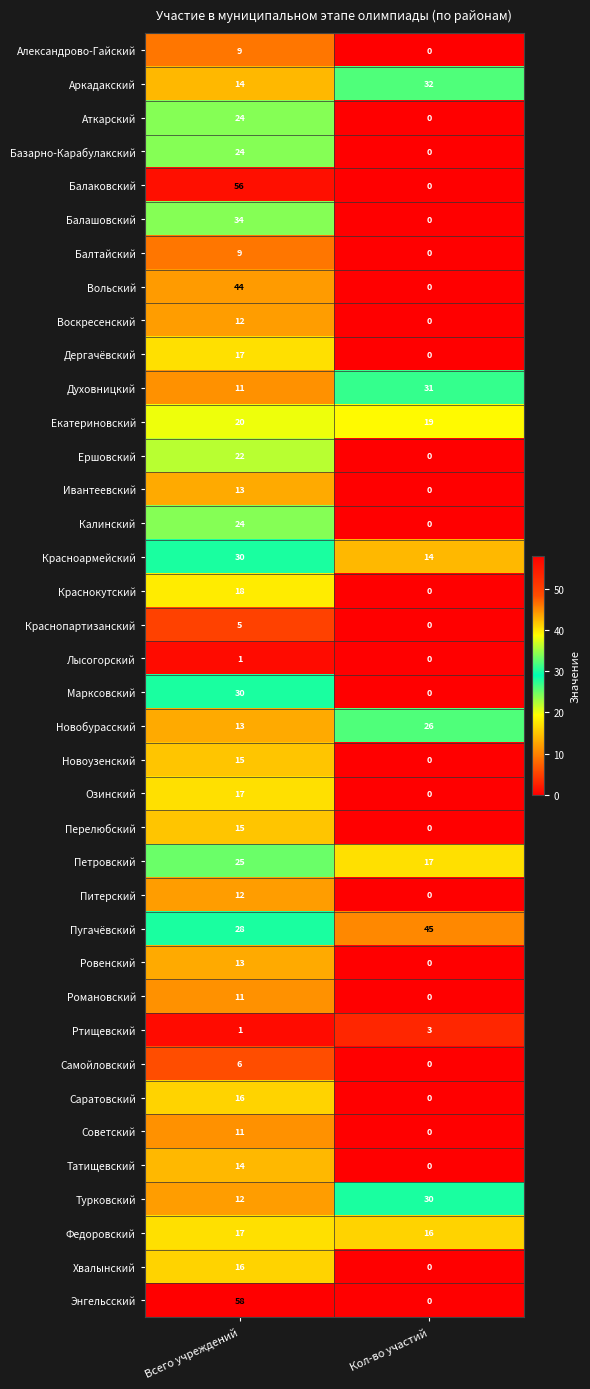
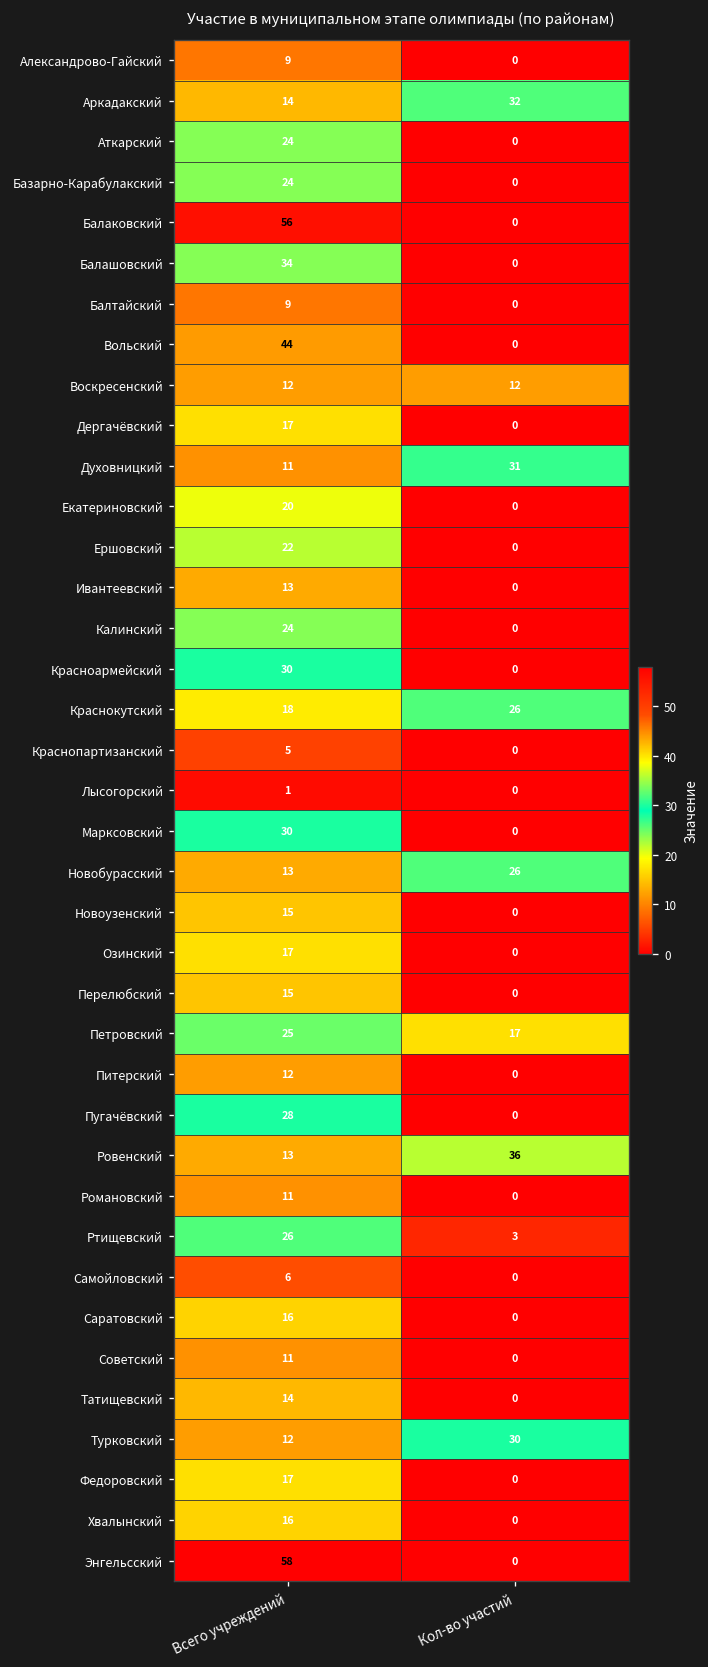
Воскресенский, Кол-во участий: 0 -> 12
Екатериновский, Кол-во участий: 19 -> 0
Красноармейский, Кол-во участий: 14 -> 0
Краснокутский, Кол-во участий: 0 -> 26
Пугачёвский, Кол-во участий: 45 -> 0
Ровенский, Кол-во участий: 0 -> 36
Ртищевский, Всего учреждений: 1 -> 26
Федоровский, Кол-во участий: 16 -> 0
